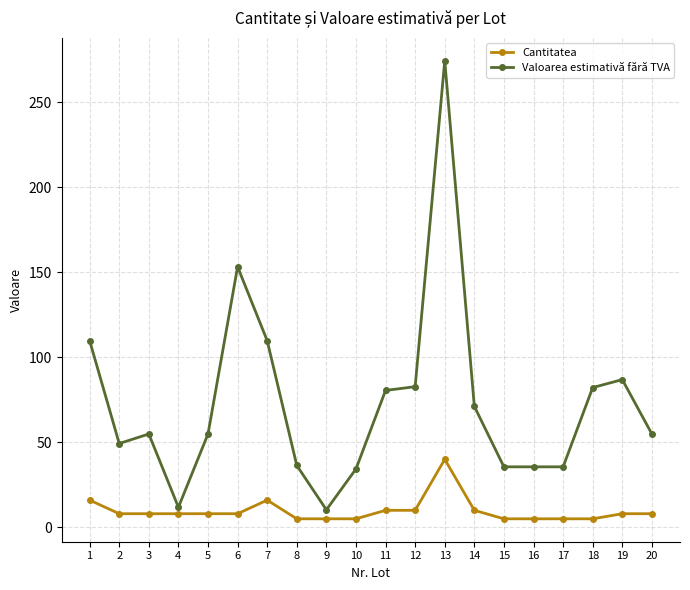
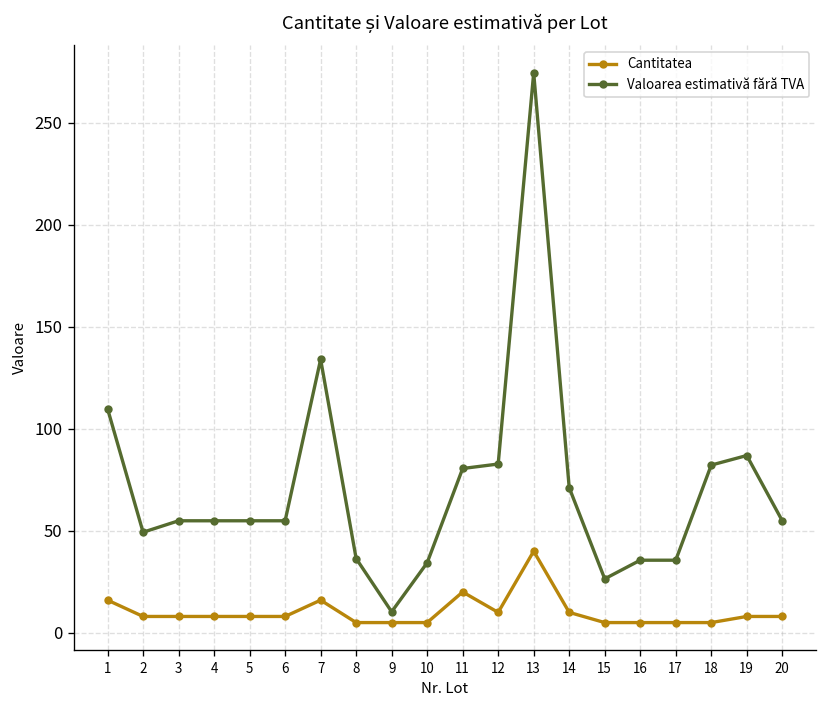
Valoarea estimativă fără TVA, 4: 12 -> 55
Valoarea estimativă fără TVA, 6: 153 -> 55
Valoarea estimativă fără TVA, 7: 110 -> 134
Cantitatea, 11: 10 -> 20
Valoarea estimativă fără TVA, 15: 36 -> 26
